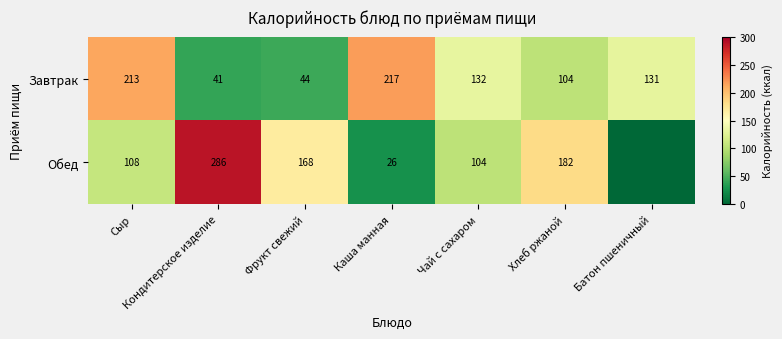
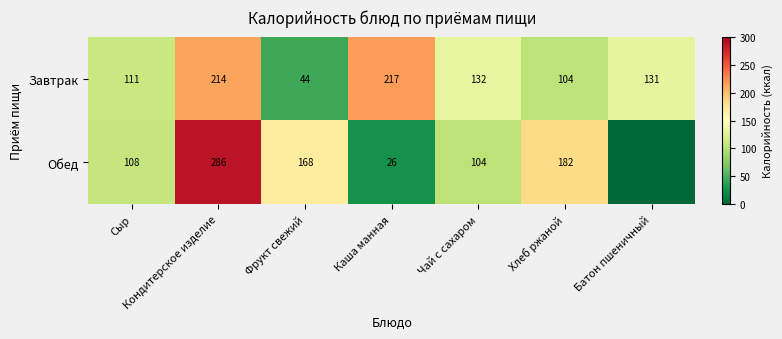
Завтрак, Сыр: 213 -> 111
Завтрак, Кондитерское изделие: 41 -> 214
